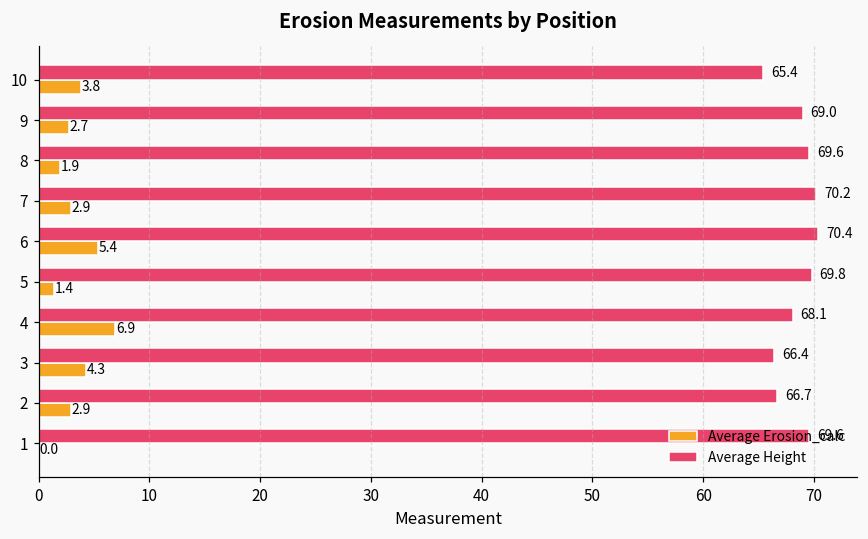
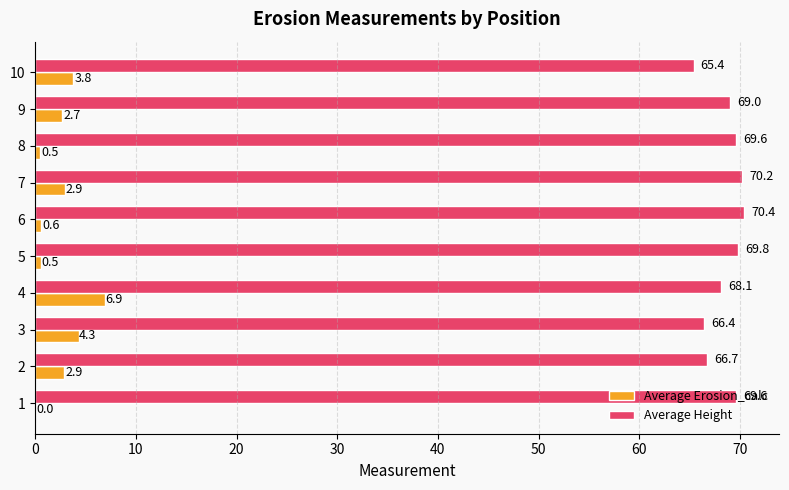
Average Erosion_calc, 8: 1.9 -> 0.5
Average Erosion_calc, 6: 5.4 -> 0.6
Average Erosion_calc, 5: 1.4 -> 0.5
